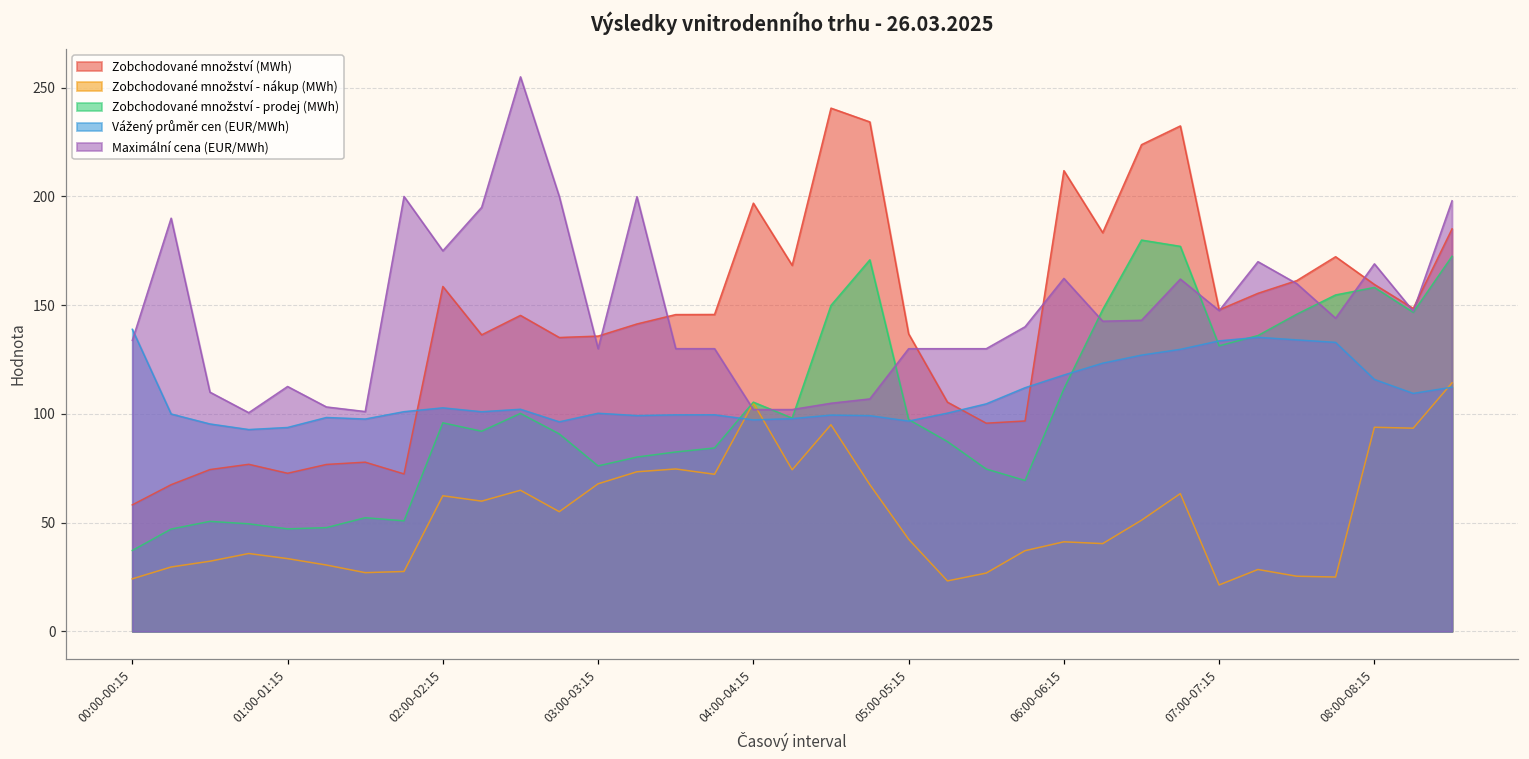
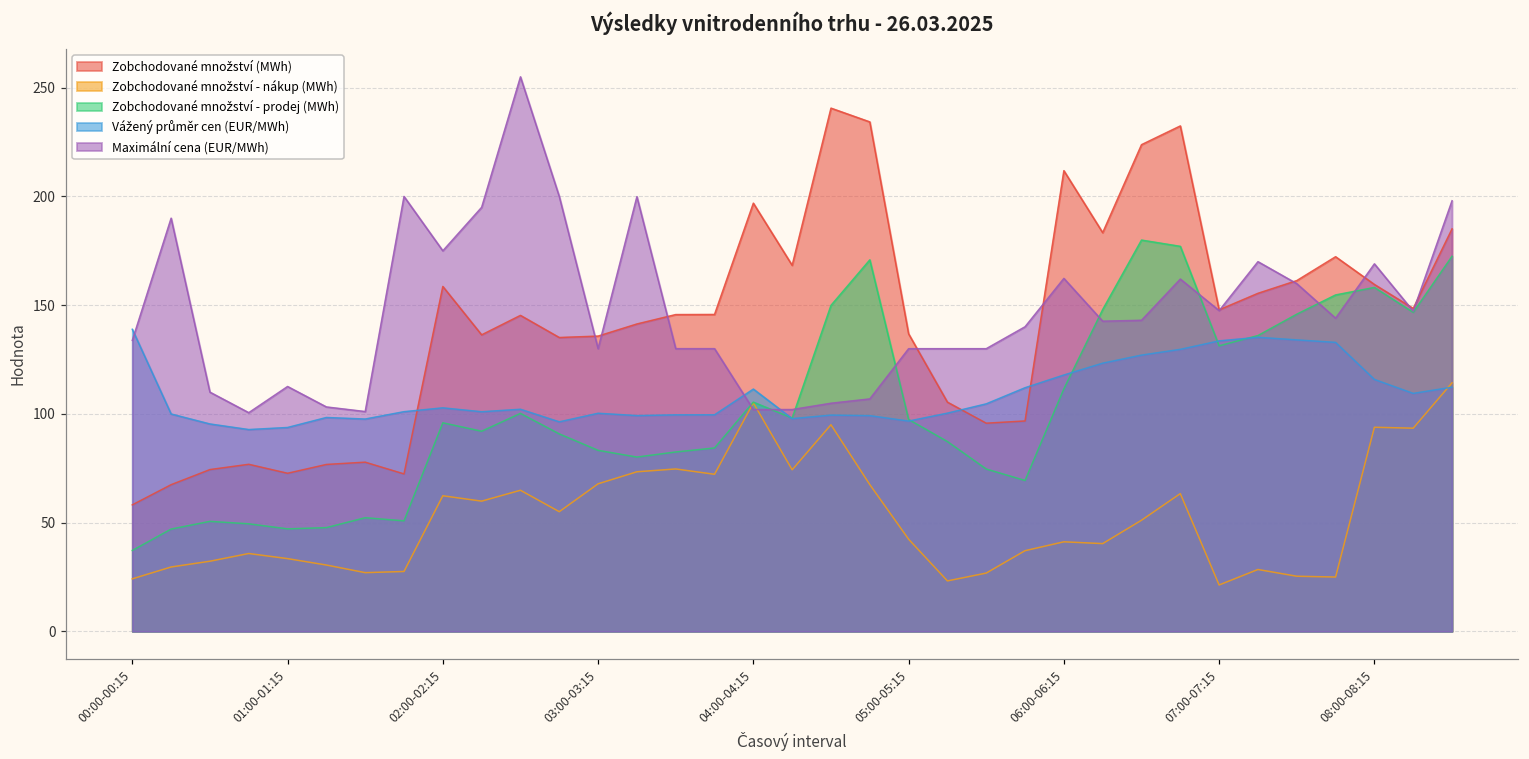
Zobchodované množství - prodej (MWh), 03:00-03:15: 76 -> 83
Vážený průměr cen (EUR/MWh), 04:00-04:15: 97 -> 111
